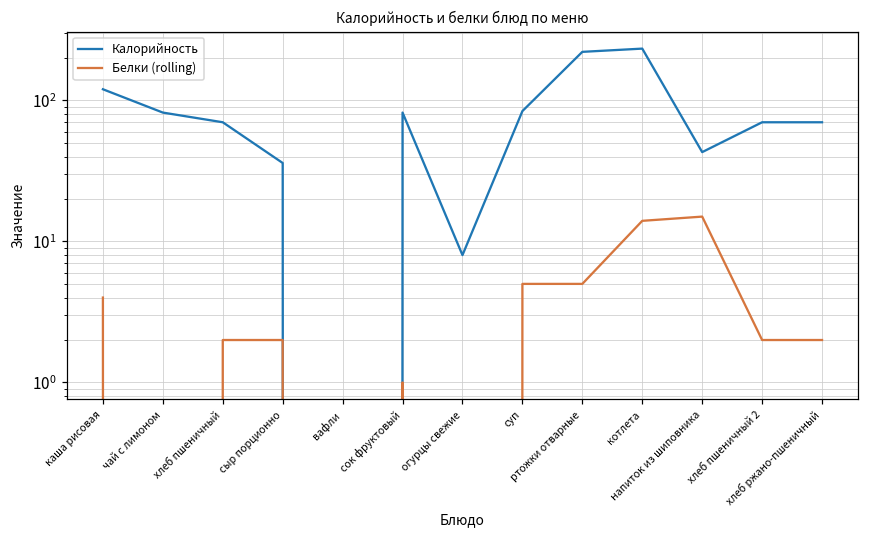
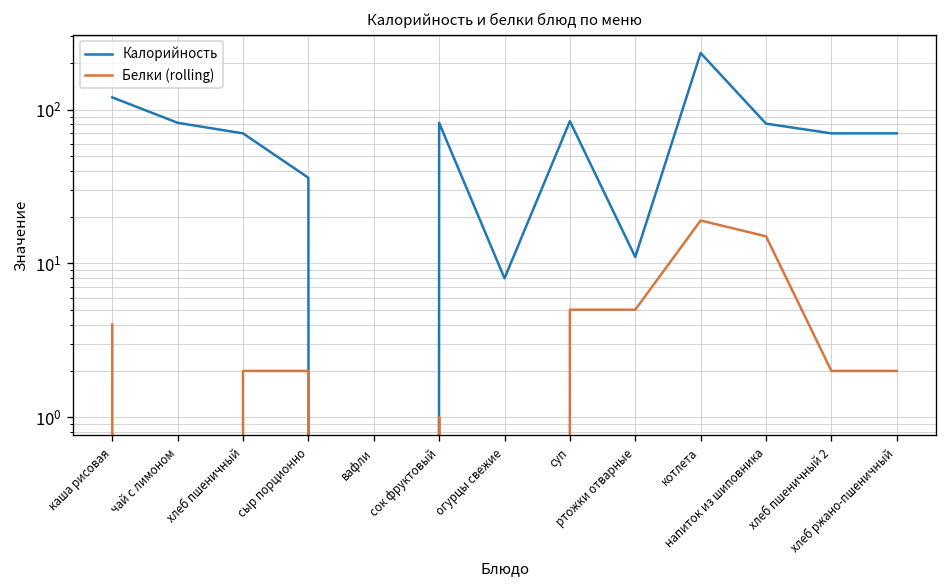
Калорийность, ртожки отварные: 220 -> 11
Белки (rolling), котлета: 14 -> 19
Калорийность, напиток из шиповника: 43 -> 80
